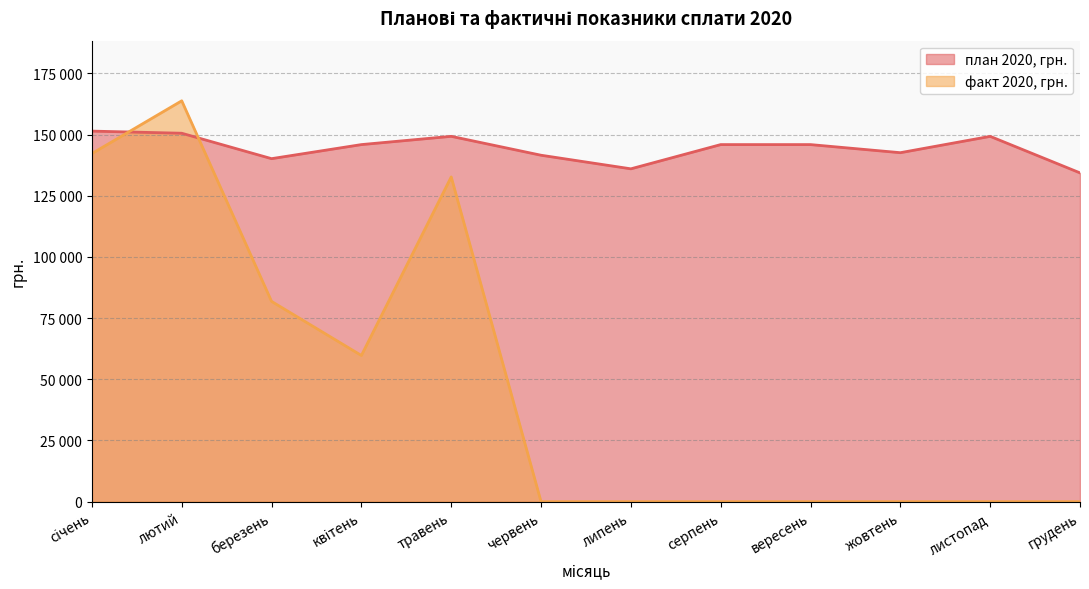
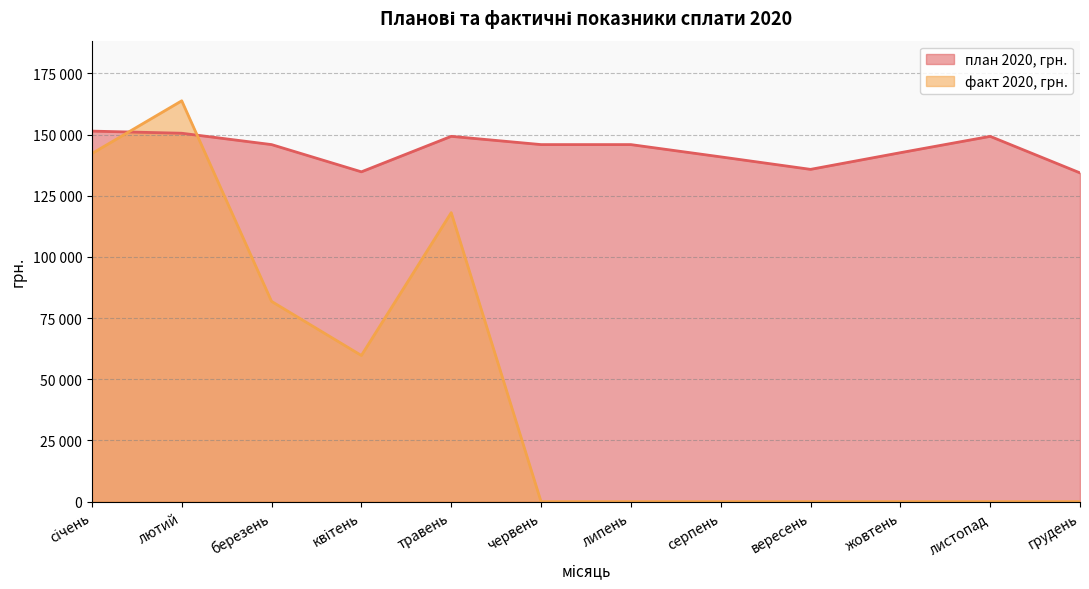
план 2020, грн., березень: 140000 -> 146000
план 2020, грн., квітень: 146000 -> 135000
факт 2020, грн., травень: 133000 -> 118000
план 2020, грн., червень: 142000 -> 146000
план 2020, грн., липень: 136000 -> 146000
план 2020, грн., серпень: 146000 -> 141000
план 2020, грн., вересень: 146000 -> 136000
